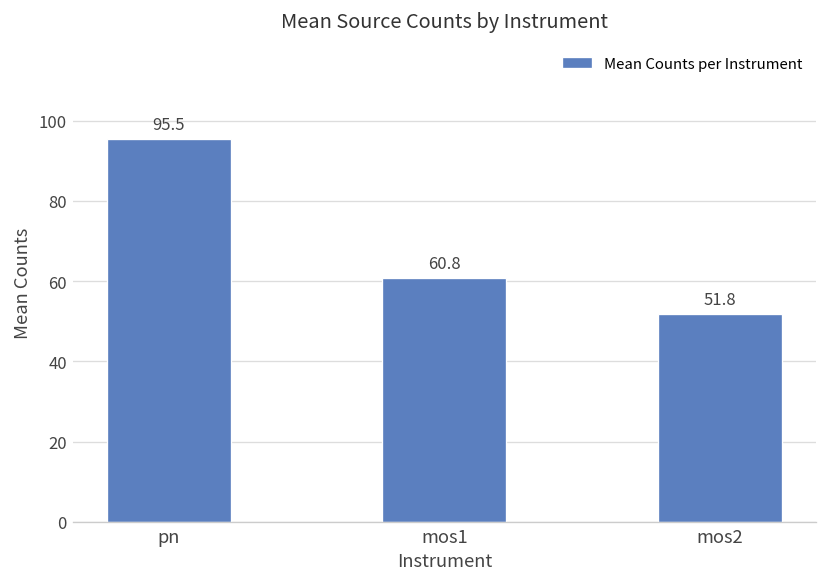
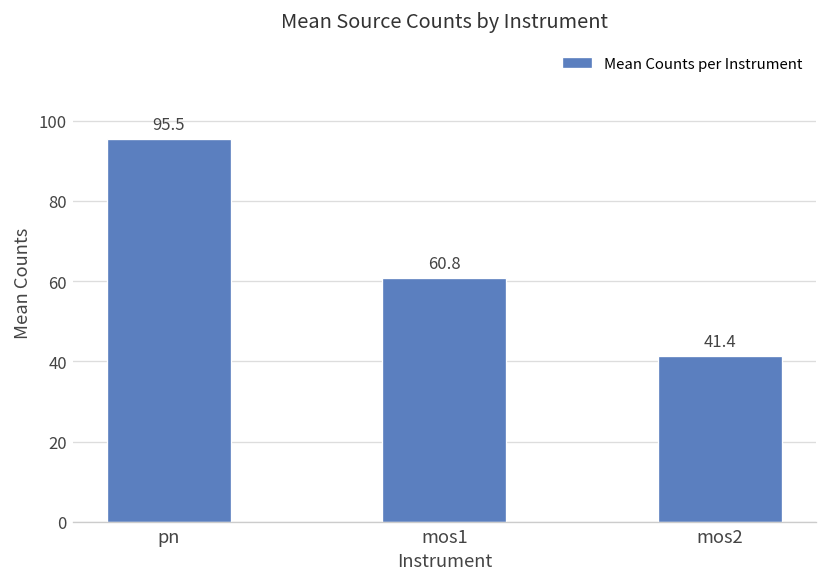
mos2: 51.8 -> 41.4
